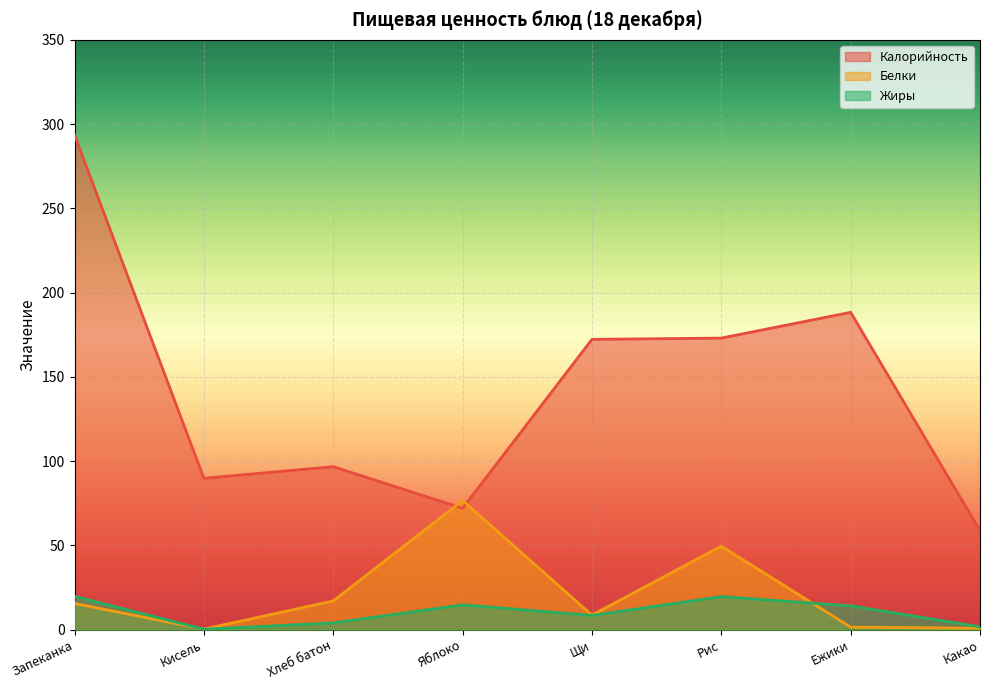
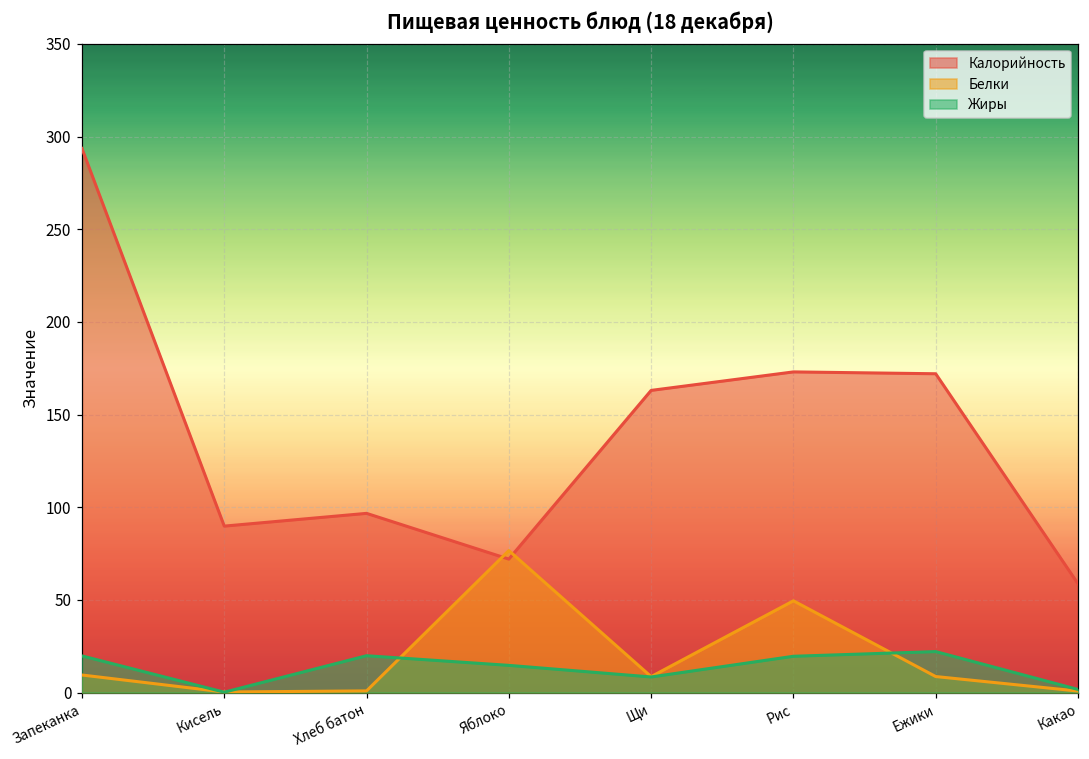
Белки, Запеканка: 16 -> 9
Белки, Хлеб батон: 17 -> 1
Жиры, Хлеб батон: 4 -> 20
Калорийность, Щи: 172 -> 163
Калорийность, Ежики: 188 -> 172
Белки, Ежики: 1 -> 9
Жиры, Ежики: 14 -> 22
